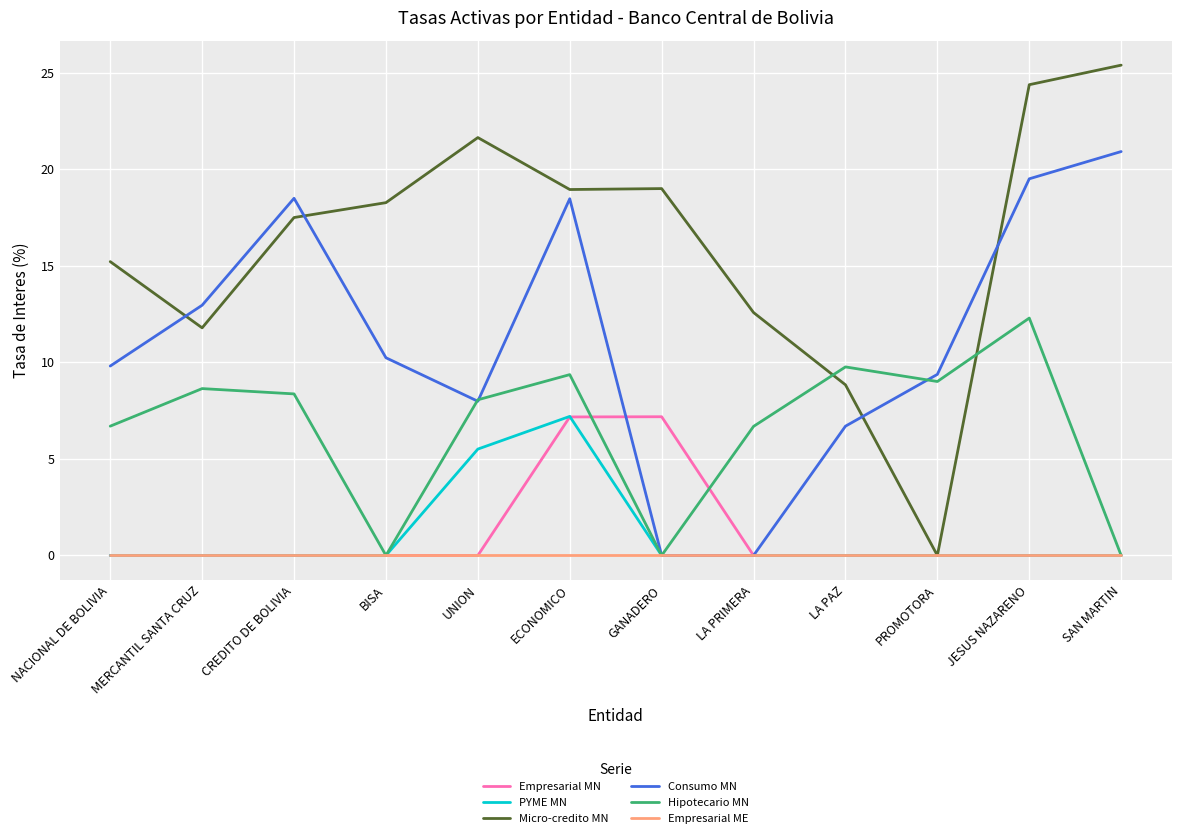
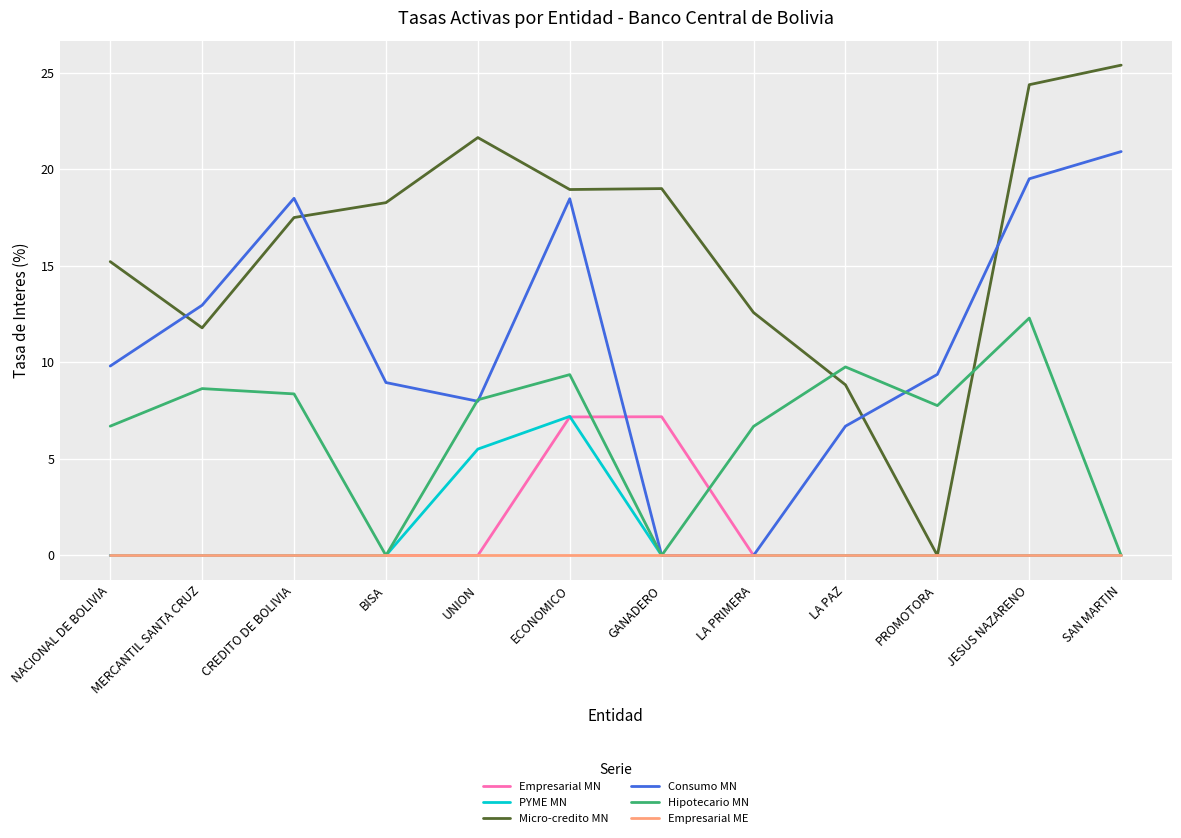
Consumo MN, BISA: 10.2 -> 9.0
Hipotecario MN, PROMOTORA: 9.0 -> 7.8
